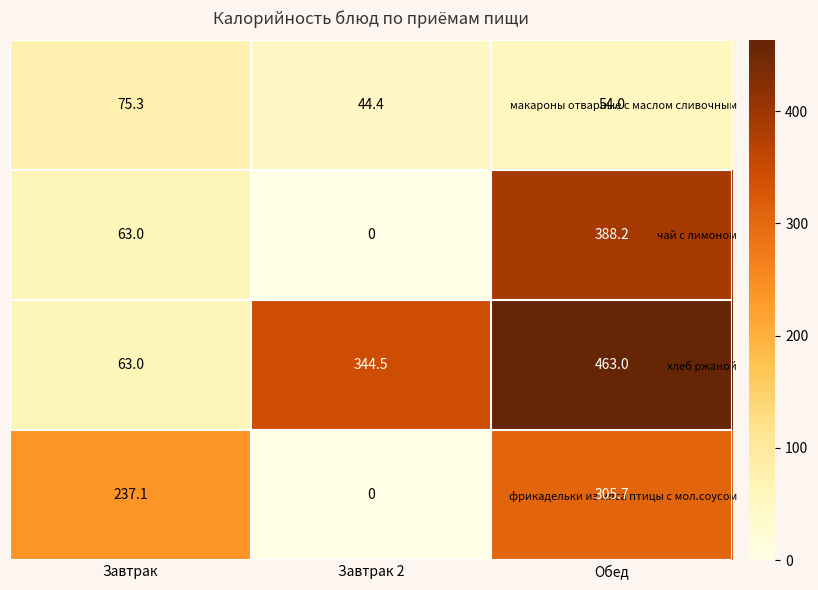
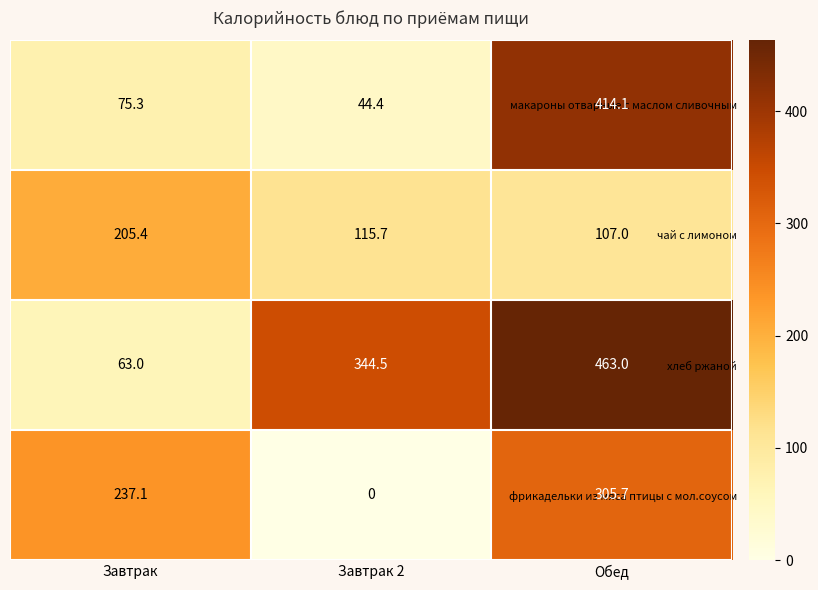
макароны отварные с маслом сливочным, Обед: 54.0 -> 414.1
чай с лимоном, Завтрак: 63.0 -> 205.4
чай с лимоном, Завтрак 2: 0 -> 115.7
чай с лимоном, Обед: 388.2 -> 107.0
